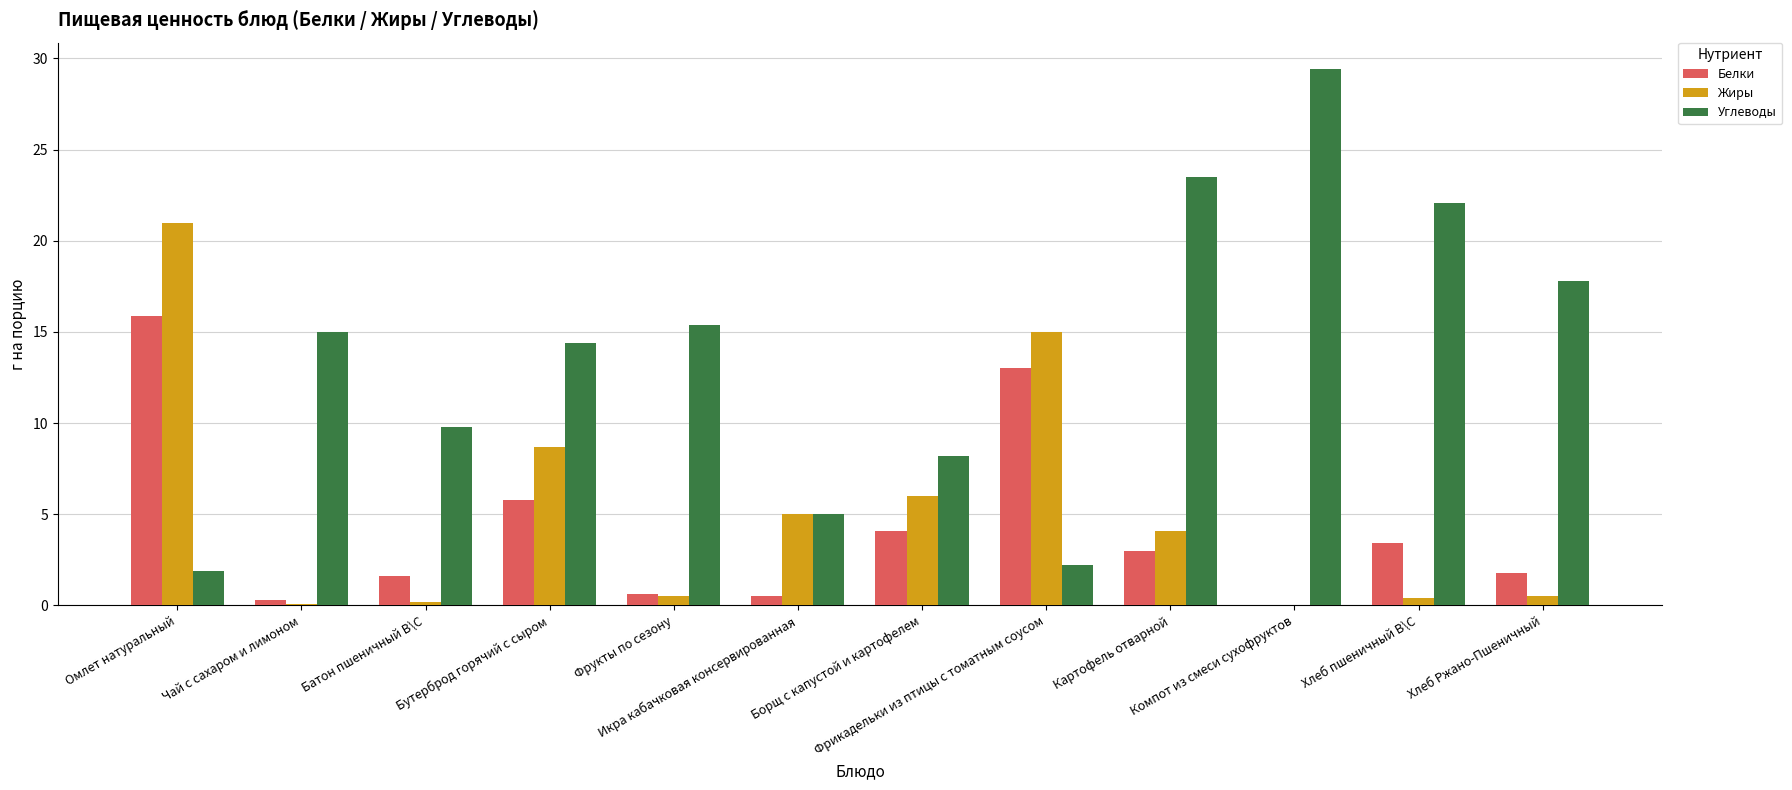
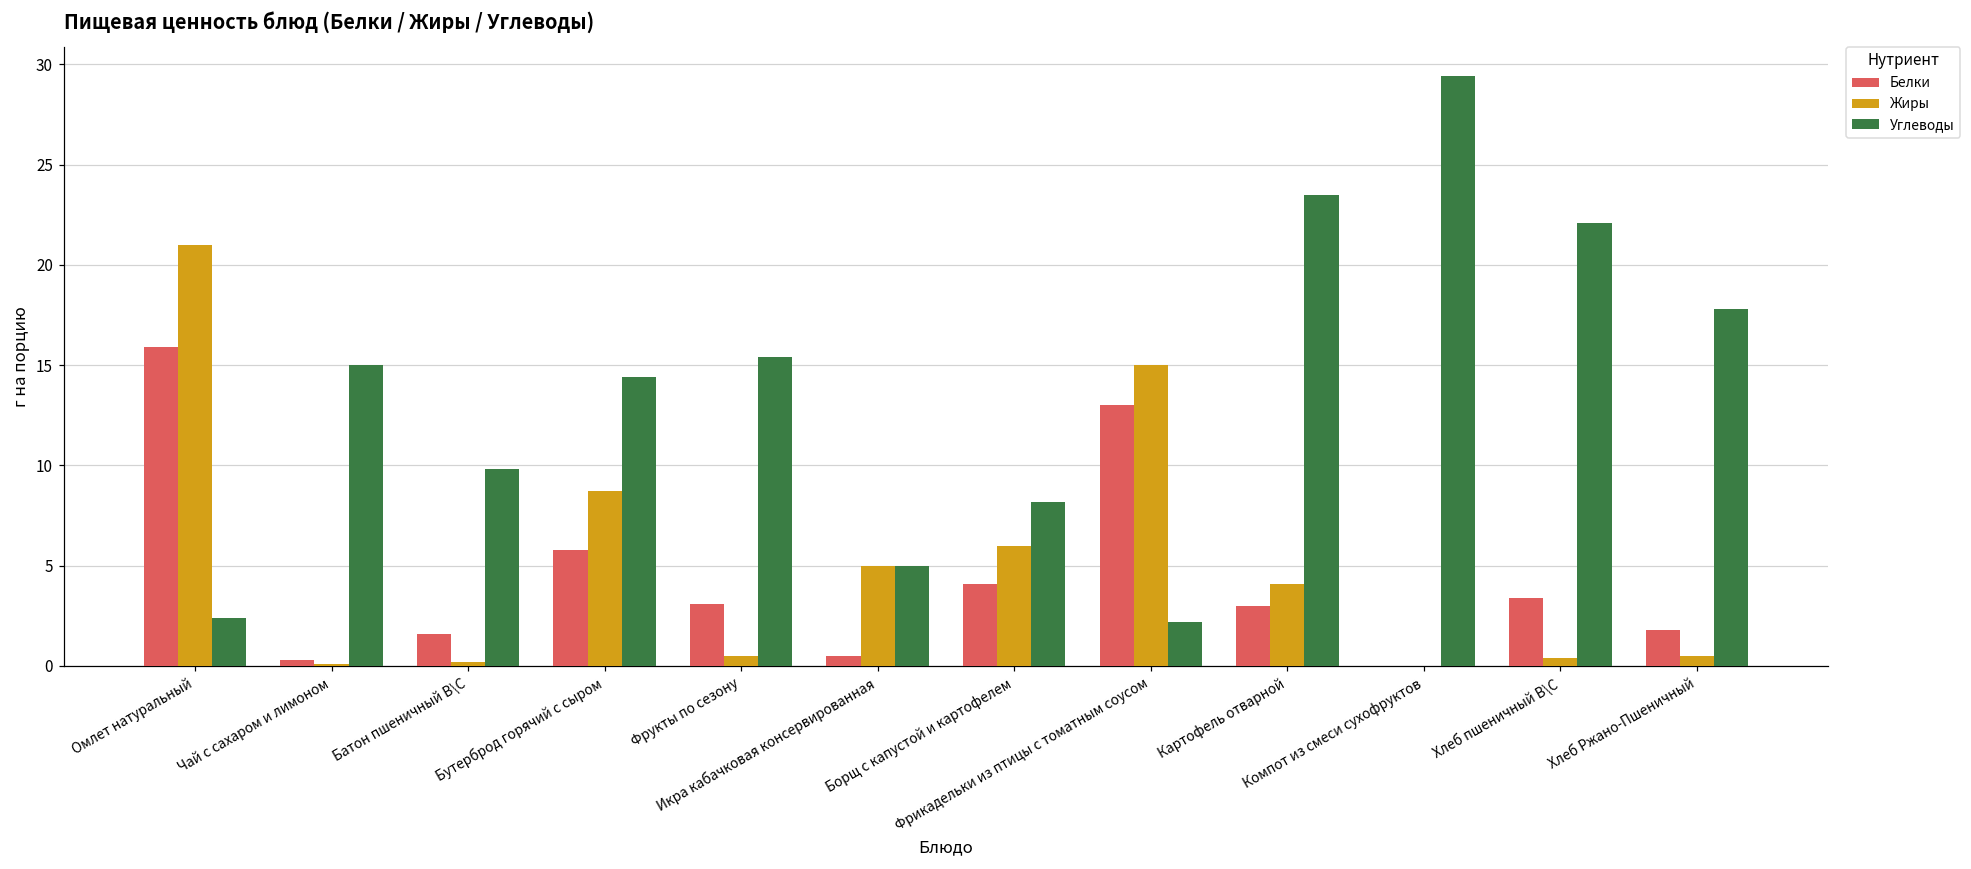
Углеводы, Омлет натуральный: 1.9 -> 2.4
Белки, Фрукты по сезону: 0.6 -> 3.1
